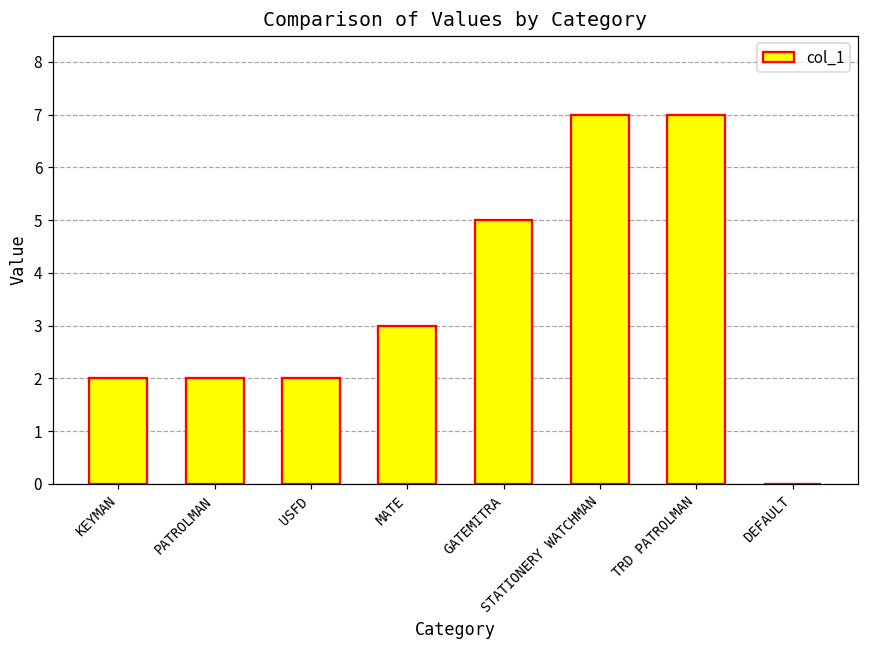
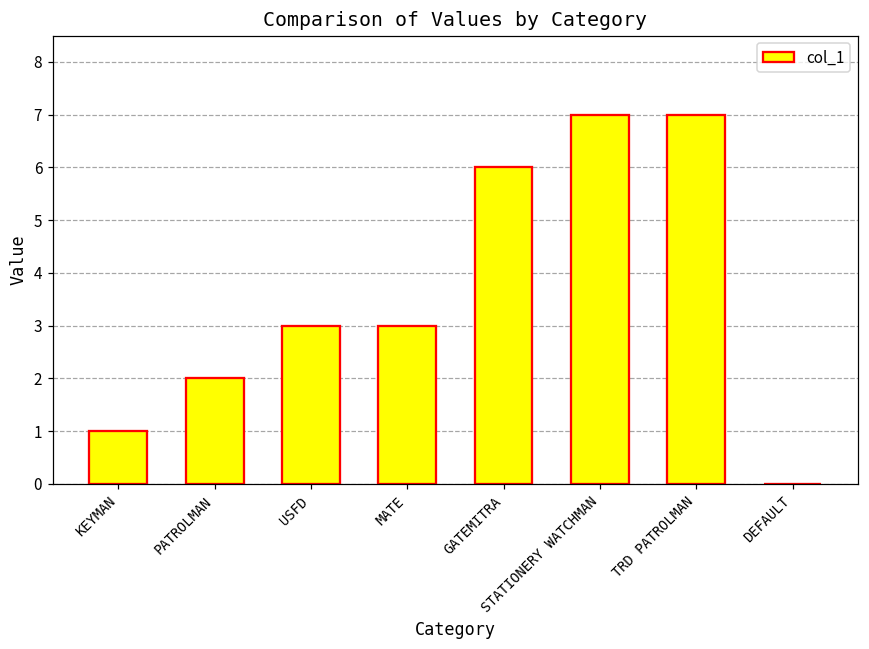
KEYMAN: 2 -> 1
USFD: 2 -> 3
GATEMITRA: 5 -> 6
